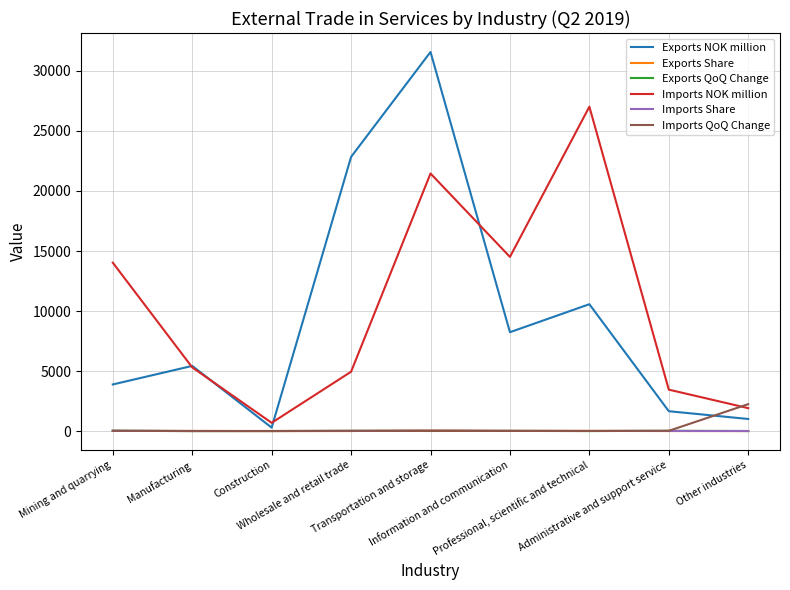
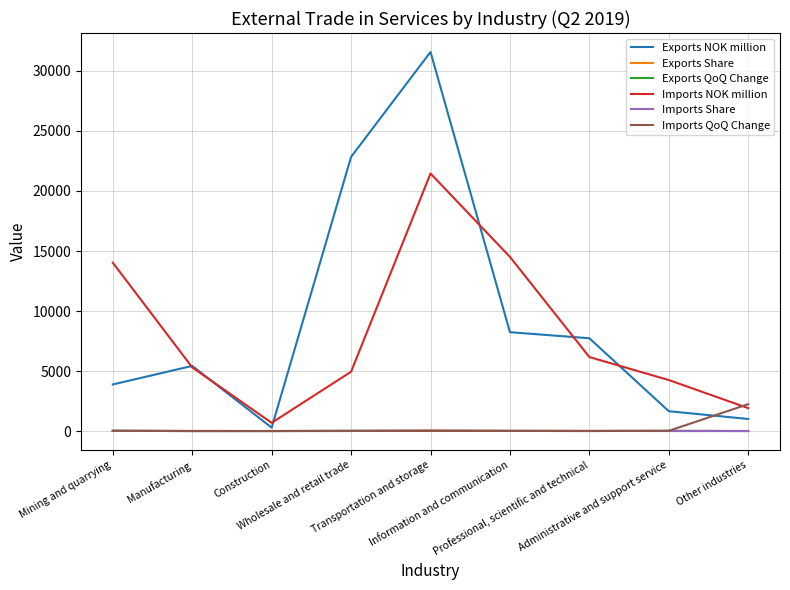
Exports NOK million, Professional, scientific and technical: 10600 -> 7700
Imports NOK million, Professional, scientific and technical: 27000 -> 6200
Imports NOK million, Administrative and support service: 3500 -> 4300
